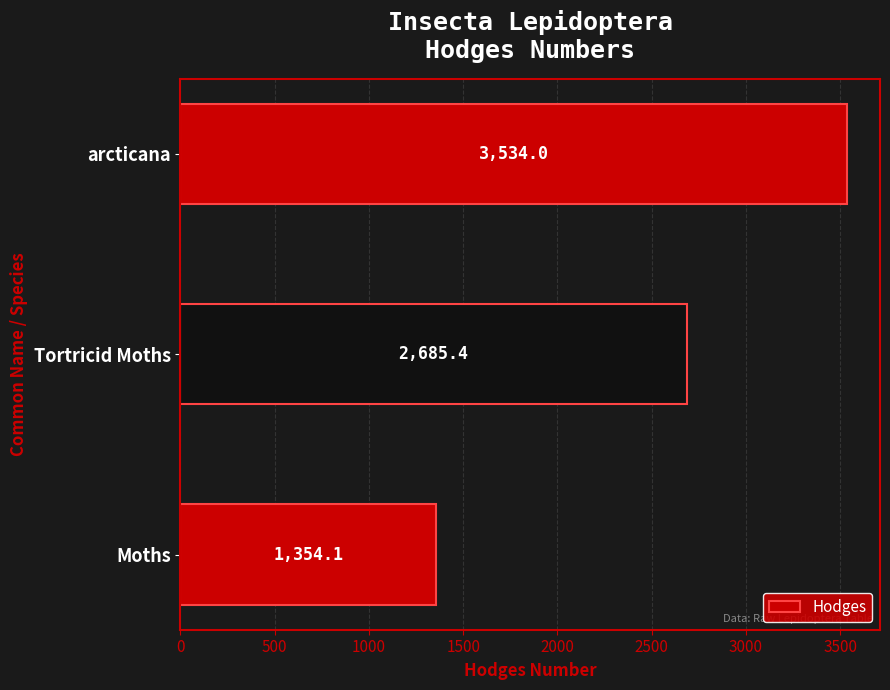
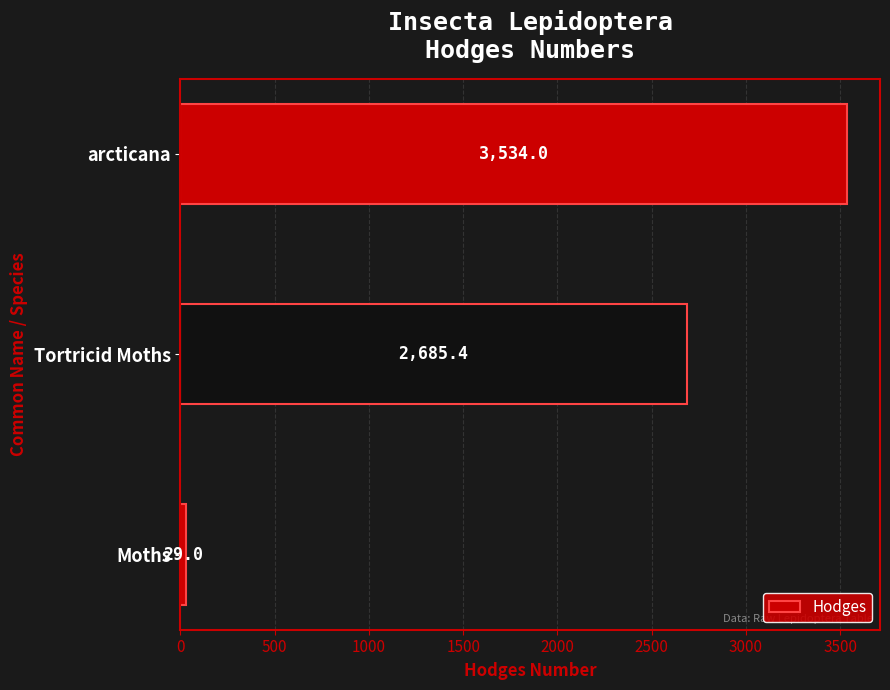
Moths: 1,354.1 -> 29.0
